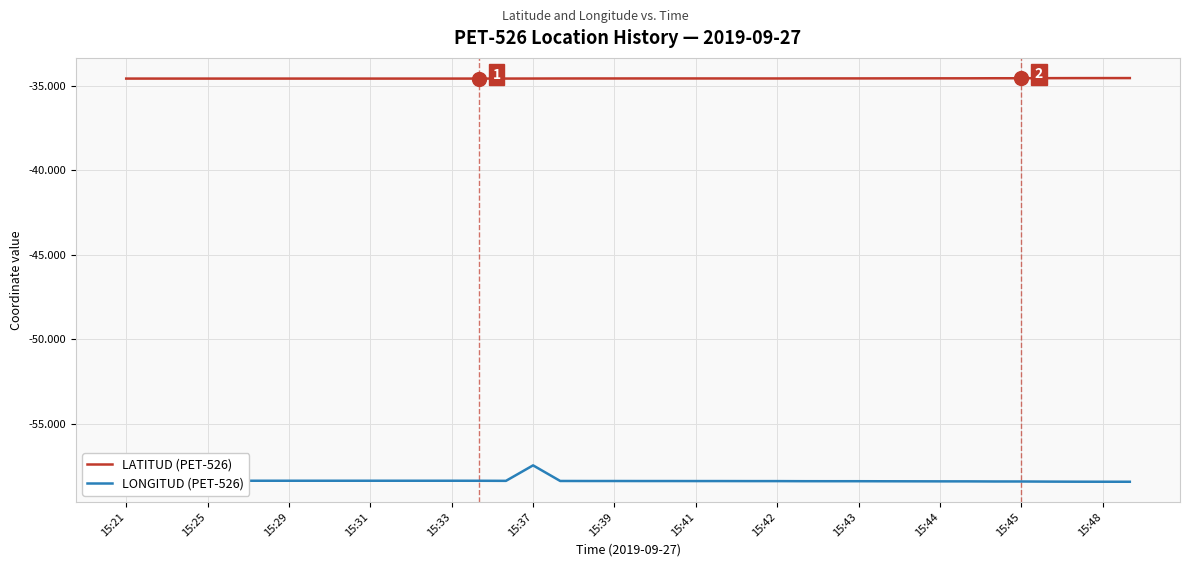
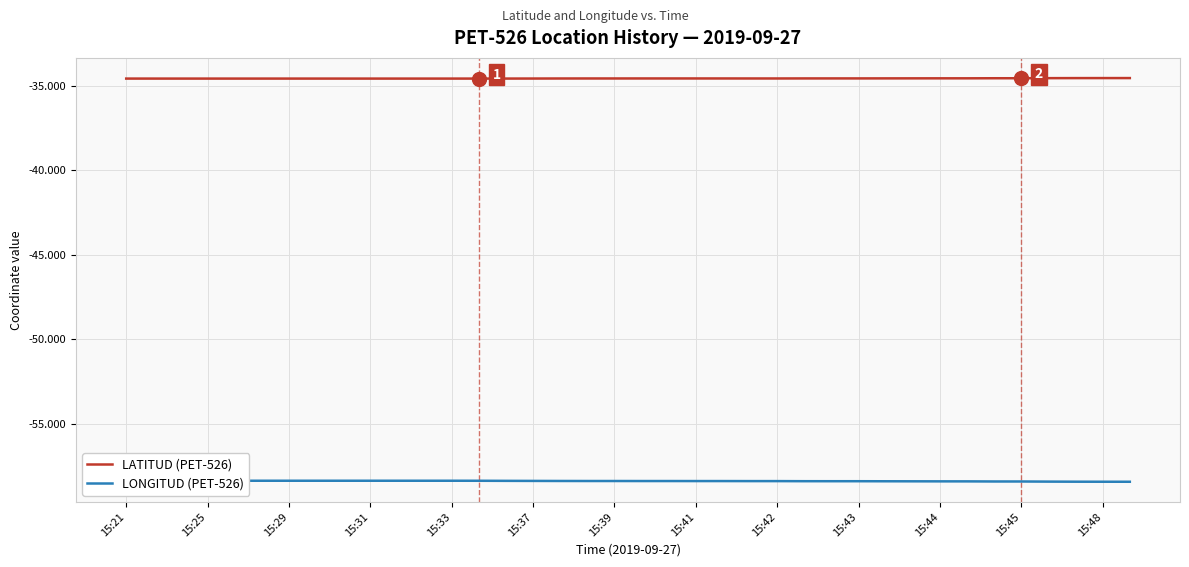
LONGITUD (PET-526), 15:37: -57.5 -> -58.4
